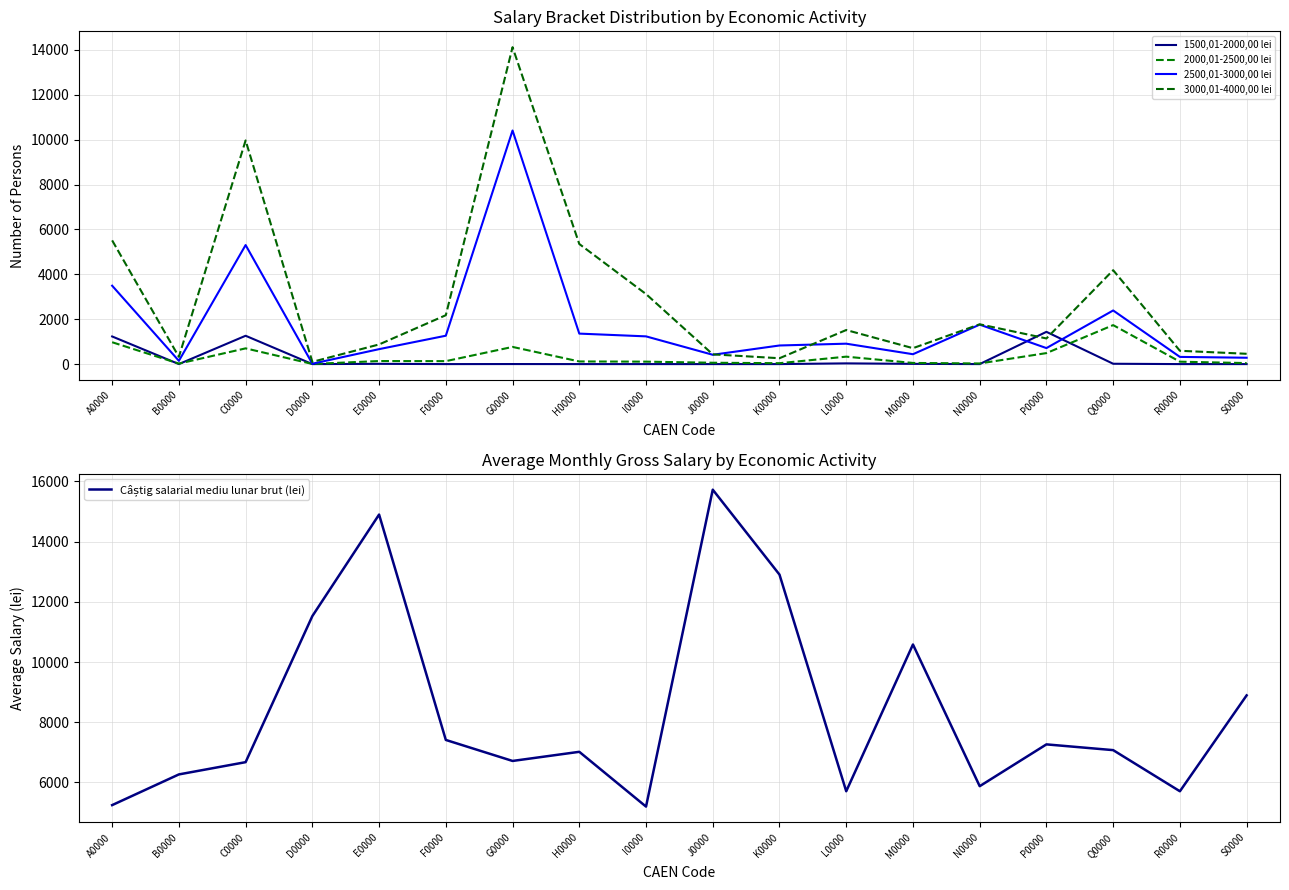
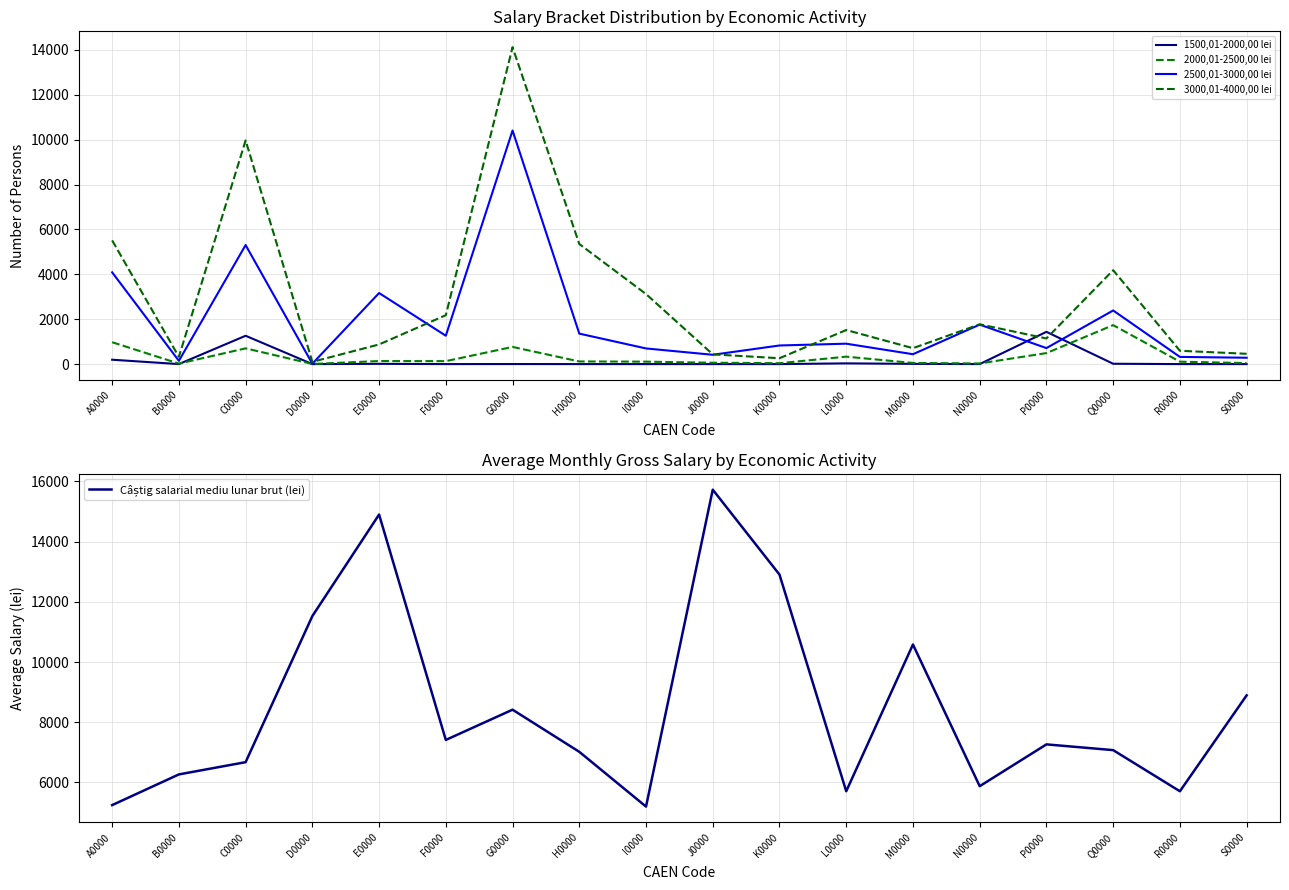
Salary Bracket Distribution by Economic Activity, 1500,01-2000,00 lei, A0000: 1200 -> 200
Salary Bracket Distribution by Economic Activity, 2500,01-3000,00 lei, A0000: 3500 -> 4100
Salary Bracket Distribution by Economic Activity, 2500,01-3000,00 lei, E0000: 700 -> 3200
Salary Bracket Distribution by Economic Activity, 2500,01-3000,00 lei, I0000: 1200 -> 700
Average Monthly Gross Salary by Economic Activity, G0000: 6700 -> 8400
